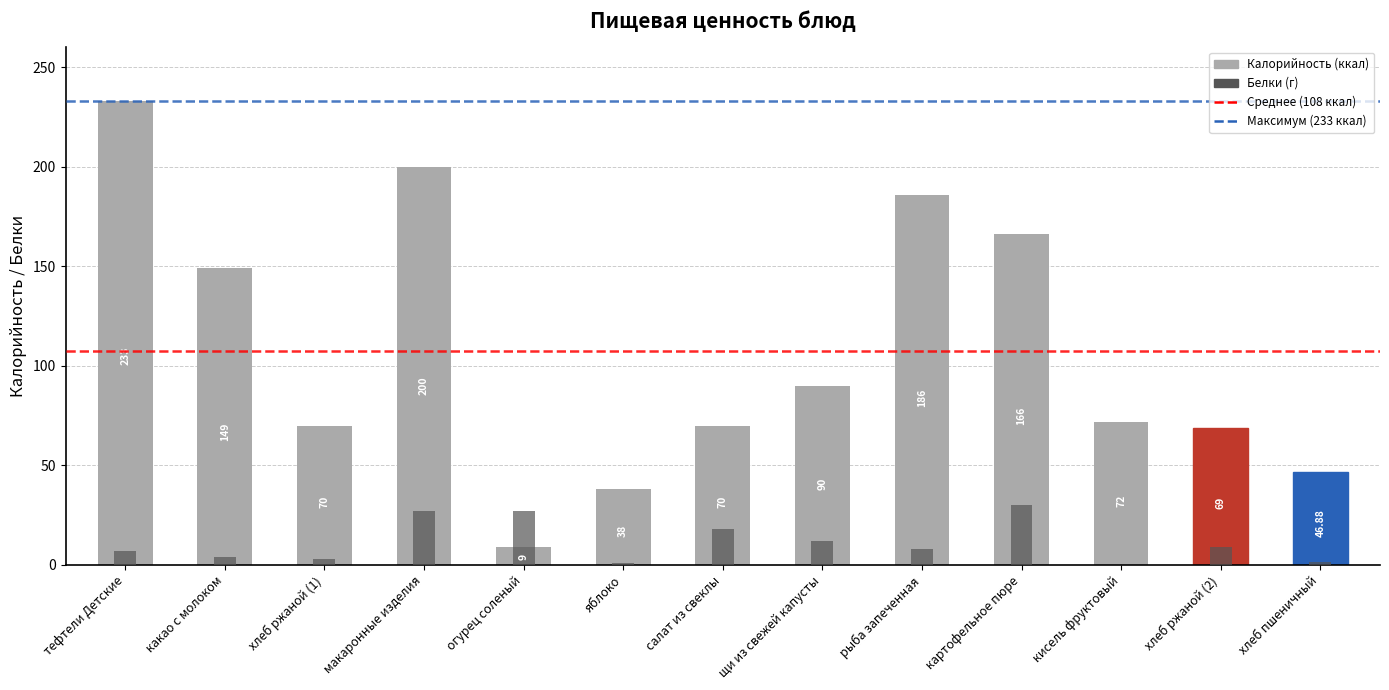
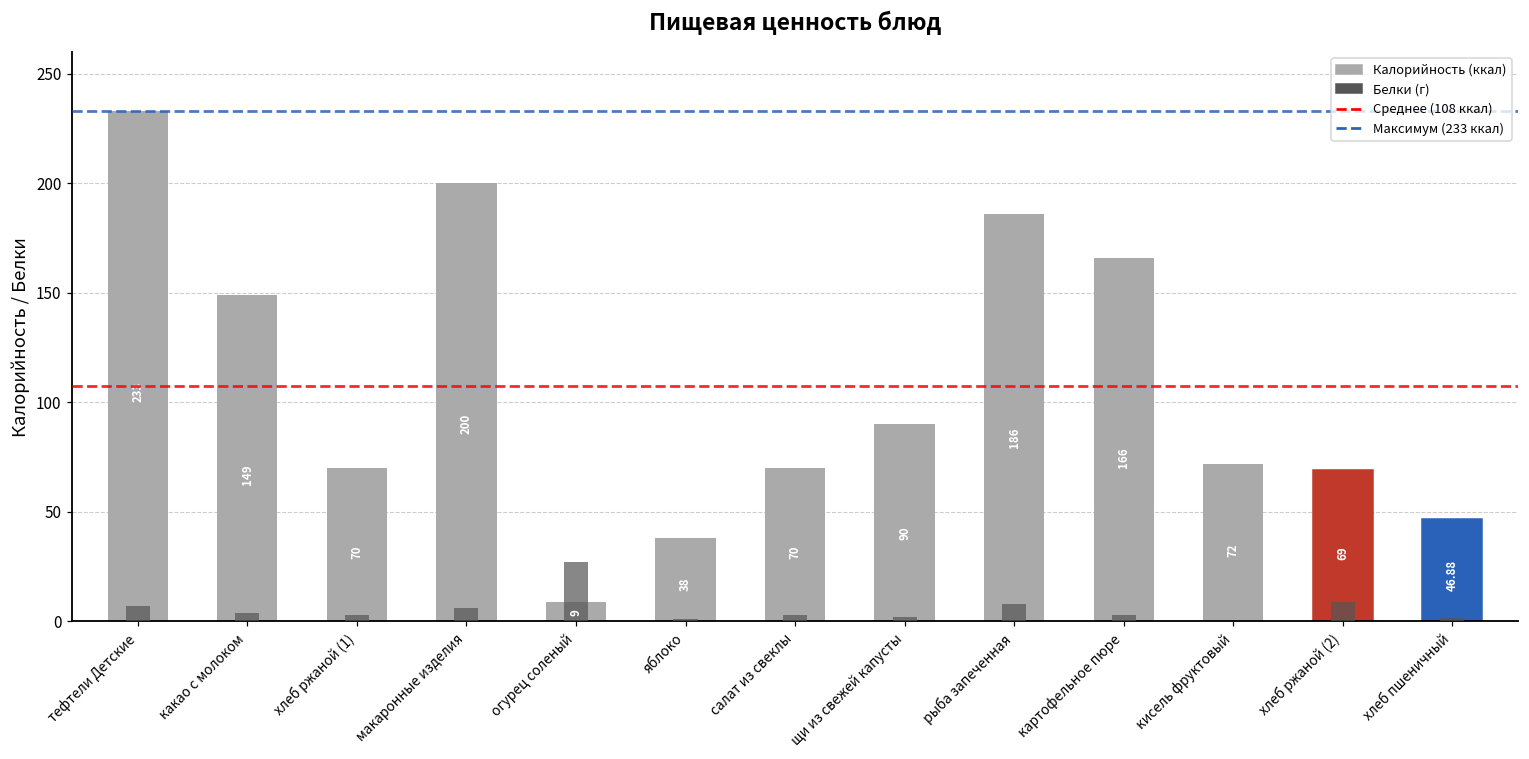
Белки (г), макаронные изделия: 27 -> 6
Белки (г), салат из свеклы: 18 -> 3
Белки (г), щи из свежей капусты: 12 -> 2
Белки (г), картофельное пюре: 30 -> 3
